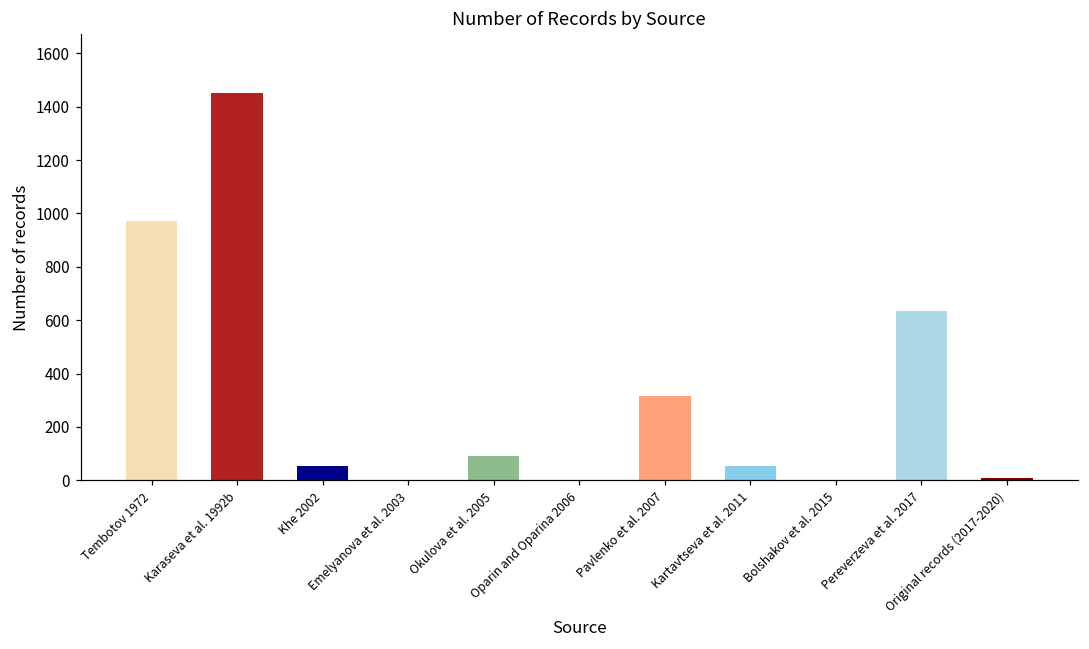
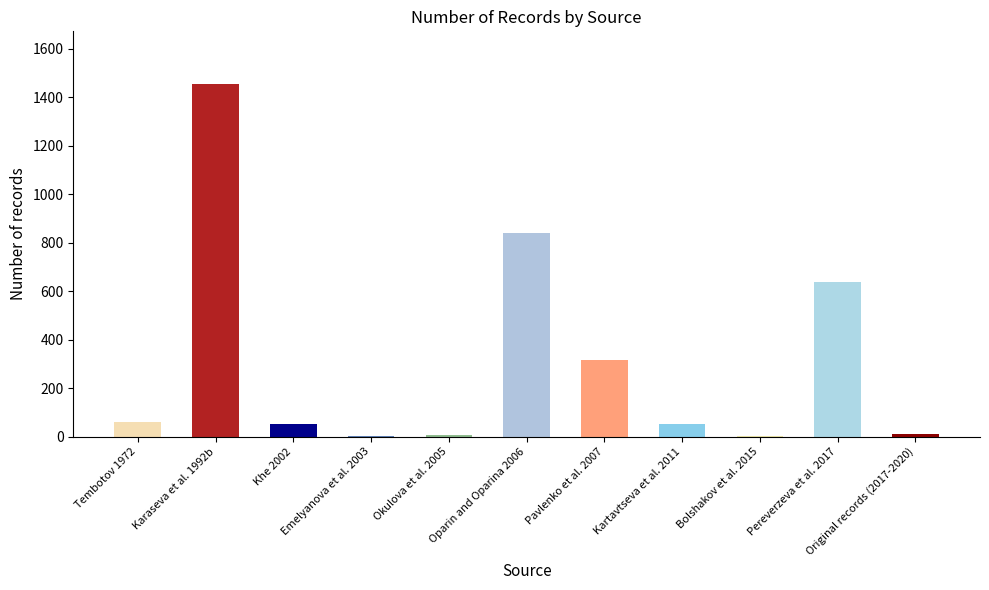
Tembotov 1972: 970 -> 60
Okulova et al. 2005: 90 -> 10
Oparin and Oparina 2006: 0 -> 840
